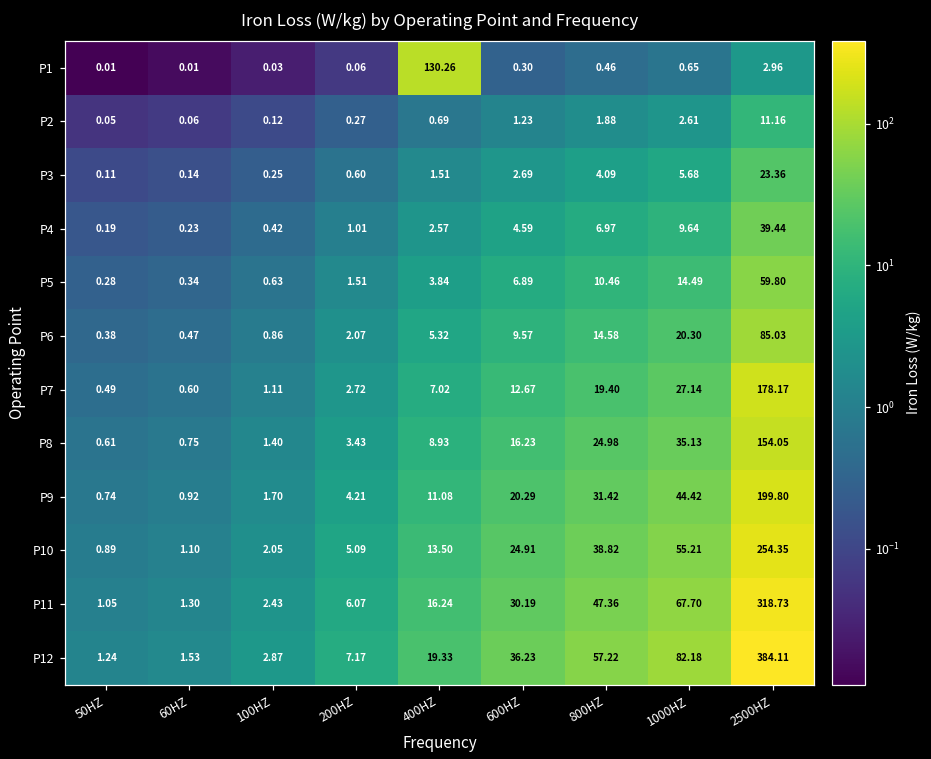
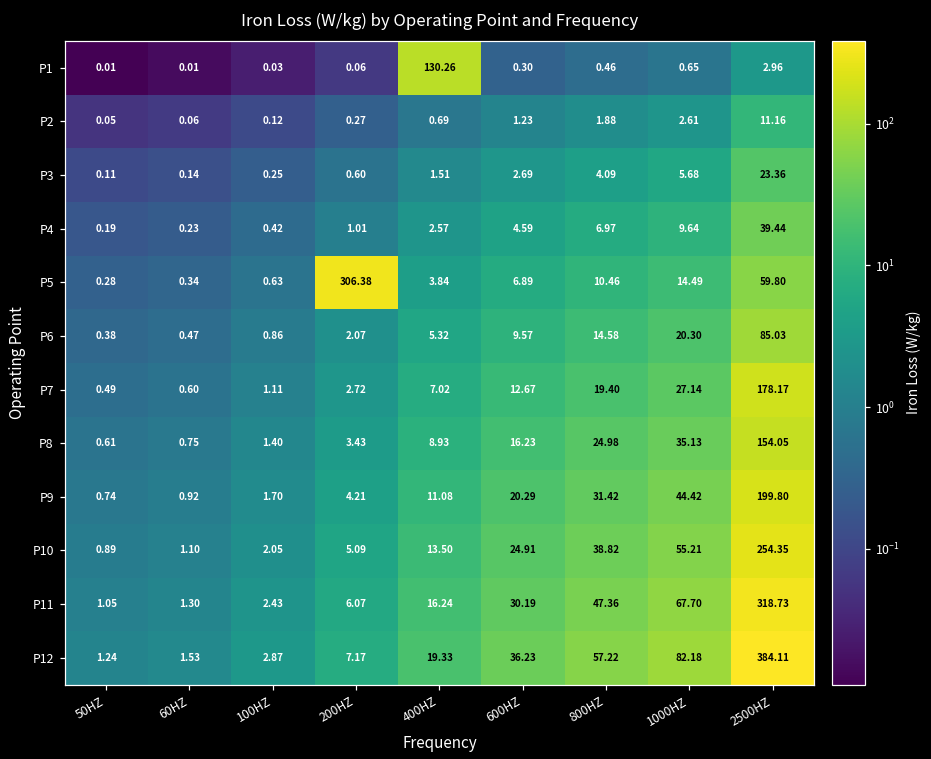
P5, 200HZ: 1.51 -> 306.38
